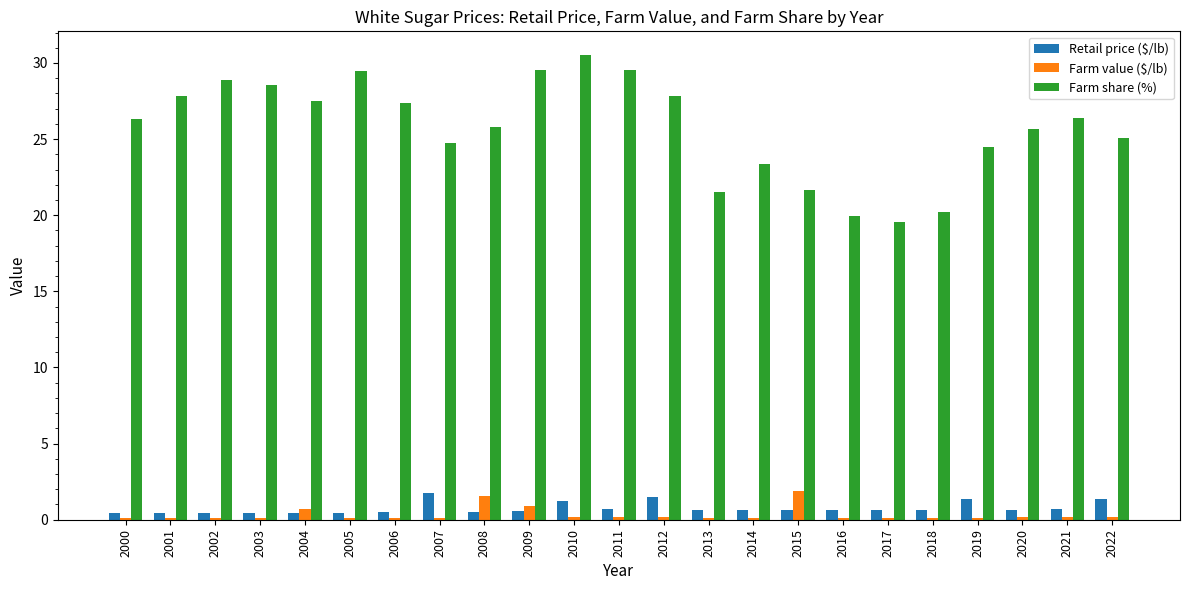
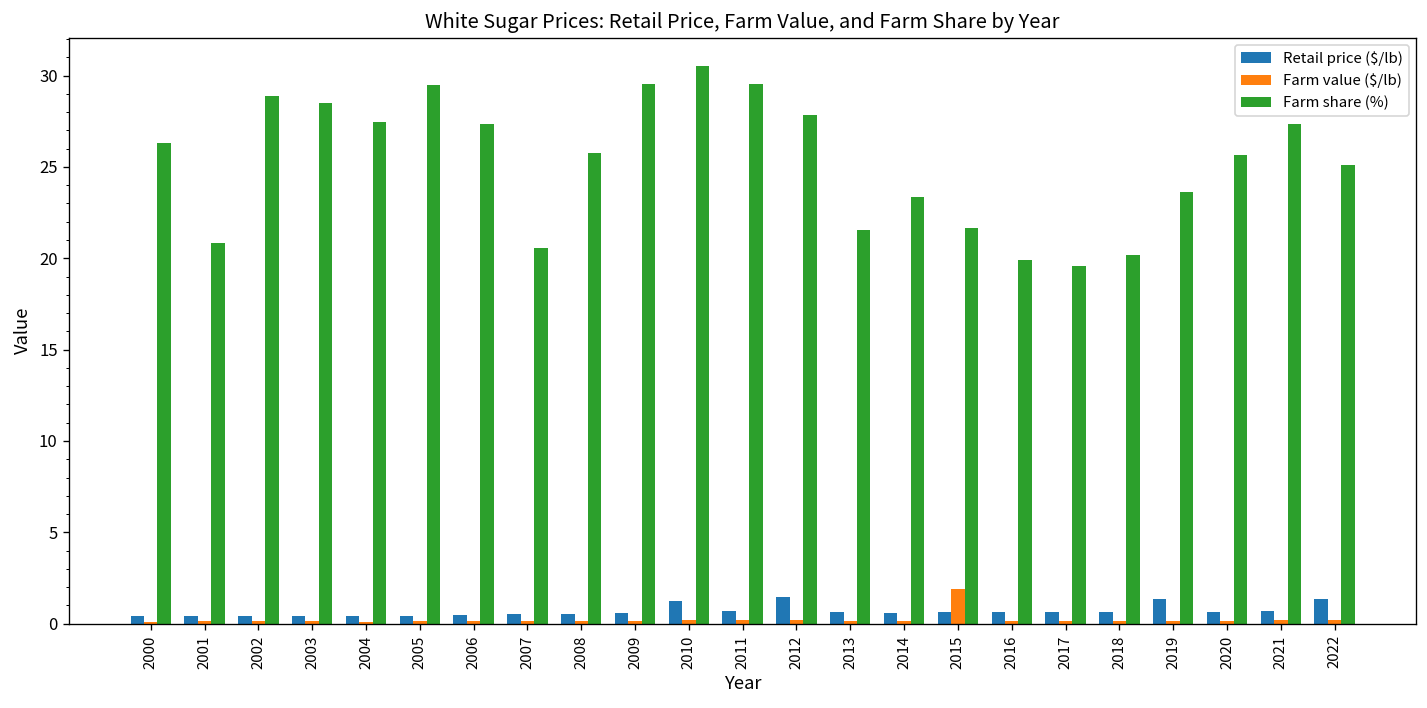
Farm share (%), 2001: 27.8 -> 20.8
Farm value ($/lb), 2004: 0.7 -> 0.1
Retail price ($/lb), 2007: 1.8 -> 0.5
Farm share (%), 2007: 24.7 -> 20.6
Farm value ($/lb), 2008: 1.6 -> 0.1
Farm value ($/lb), 2009: 0.9 -> 0.2
Farm share (%), 2019: 24.5 -> 23.6
Farm share (%), 2021: 26.4 -> 27.4
